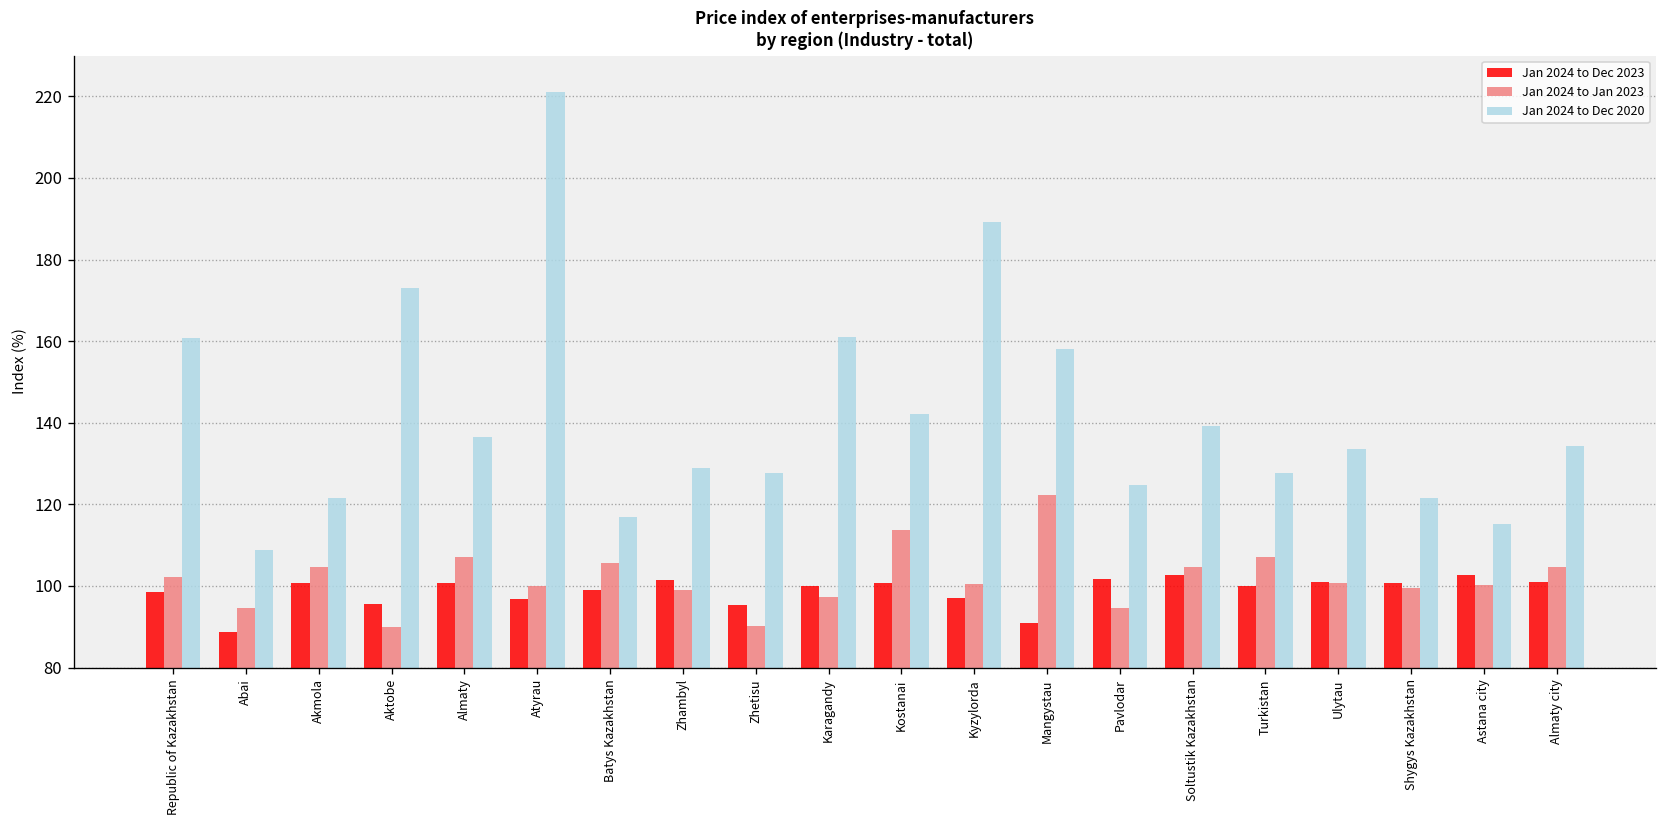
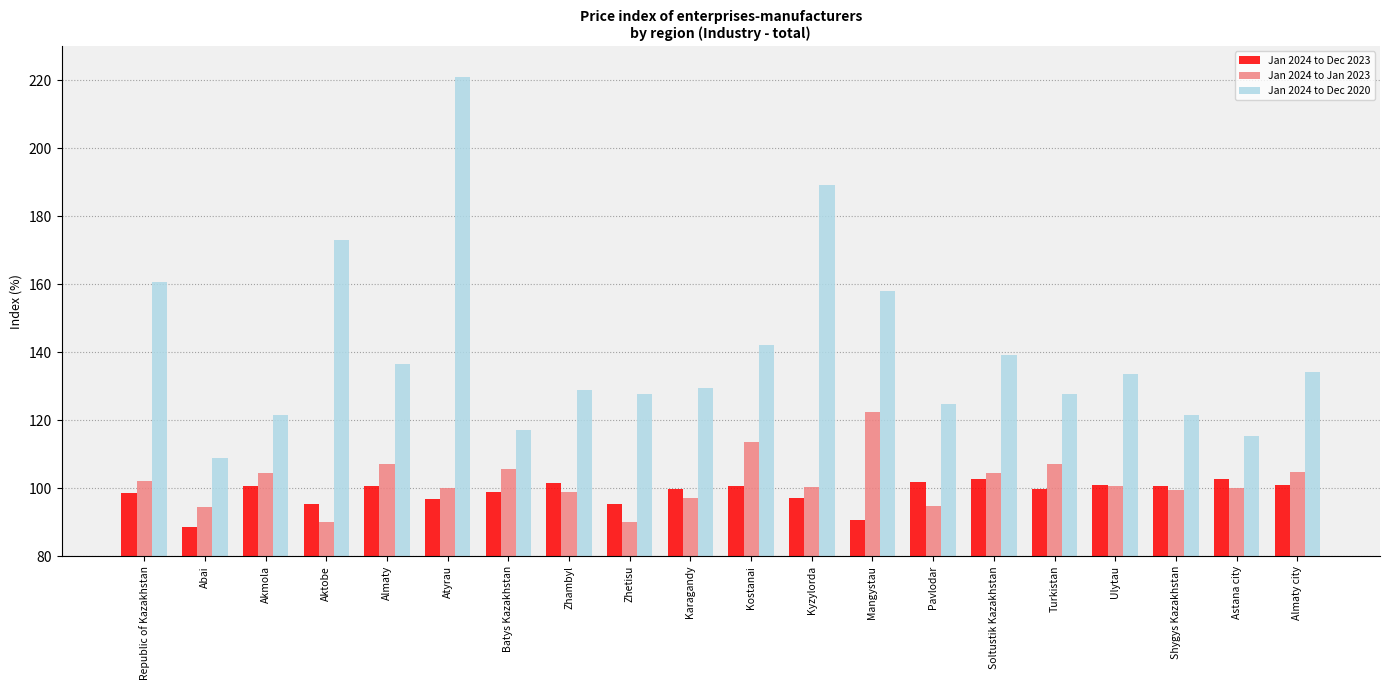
Jan 2024 to Dec 2020, Karagandy: 161 -> 130
